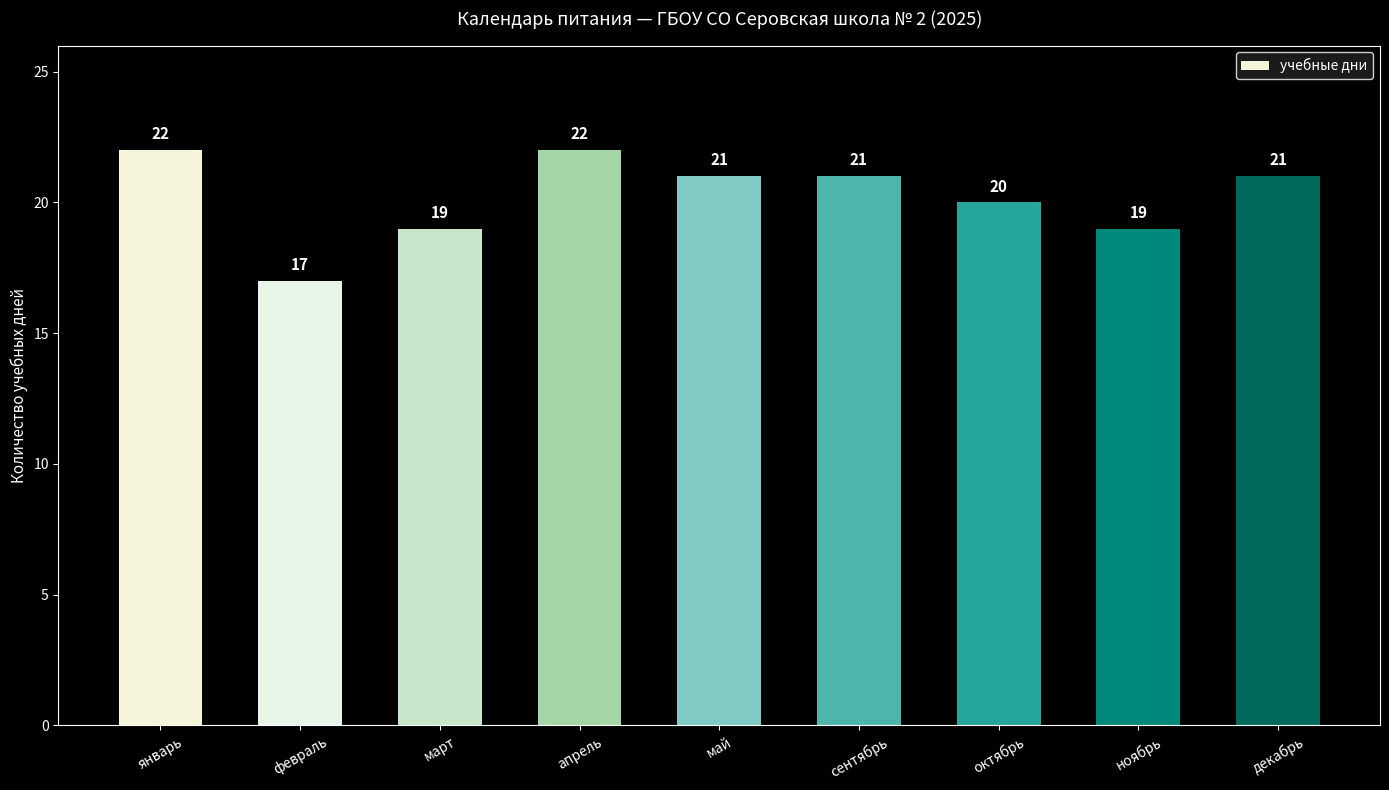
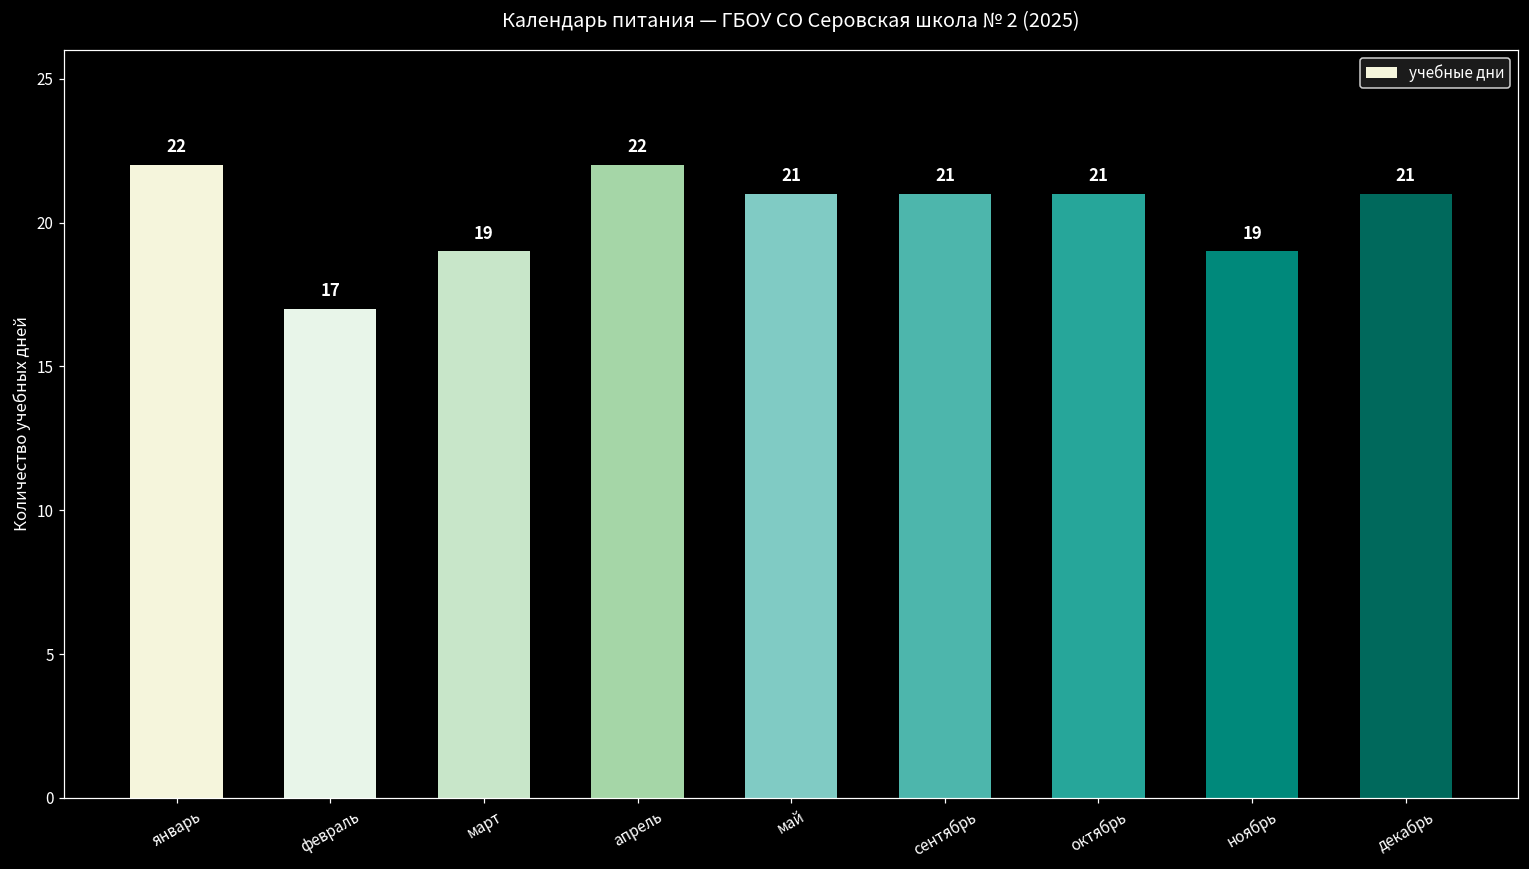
октябрь: 20 -> 21
